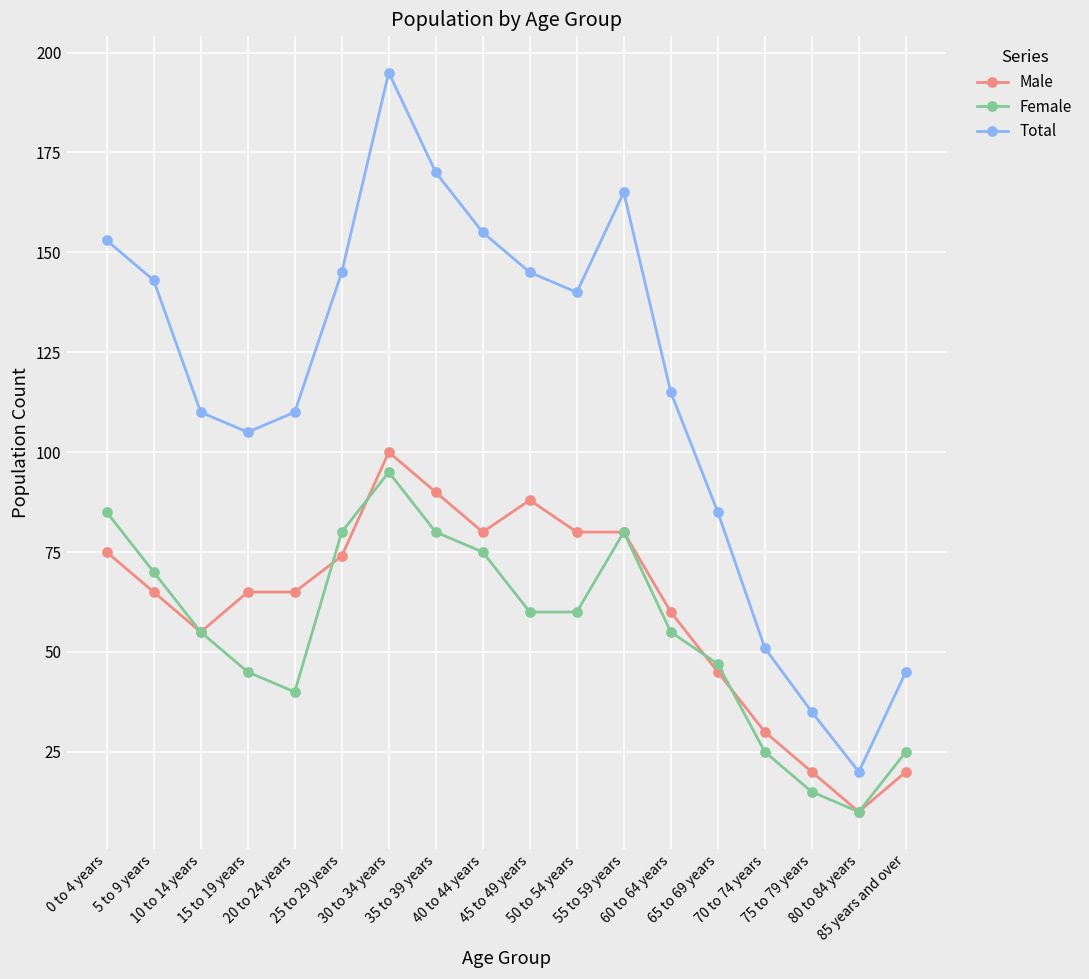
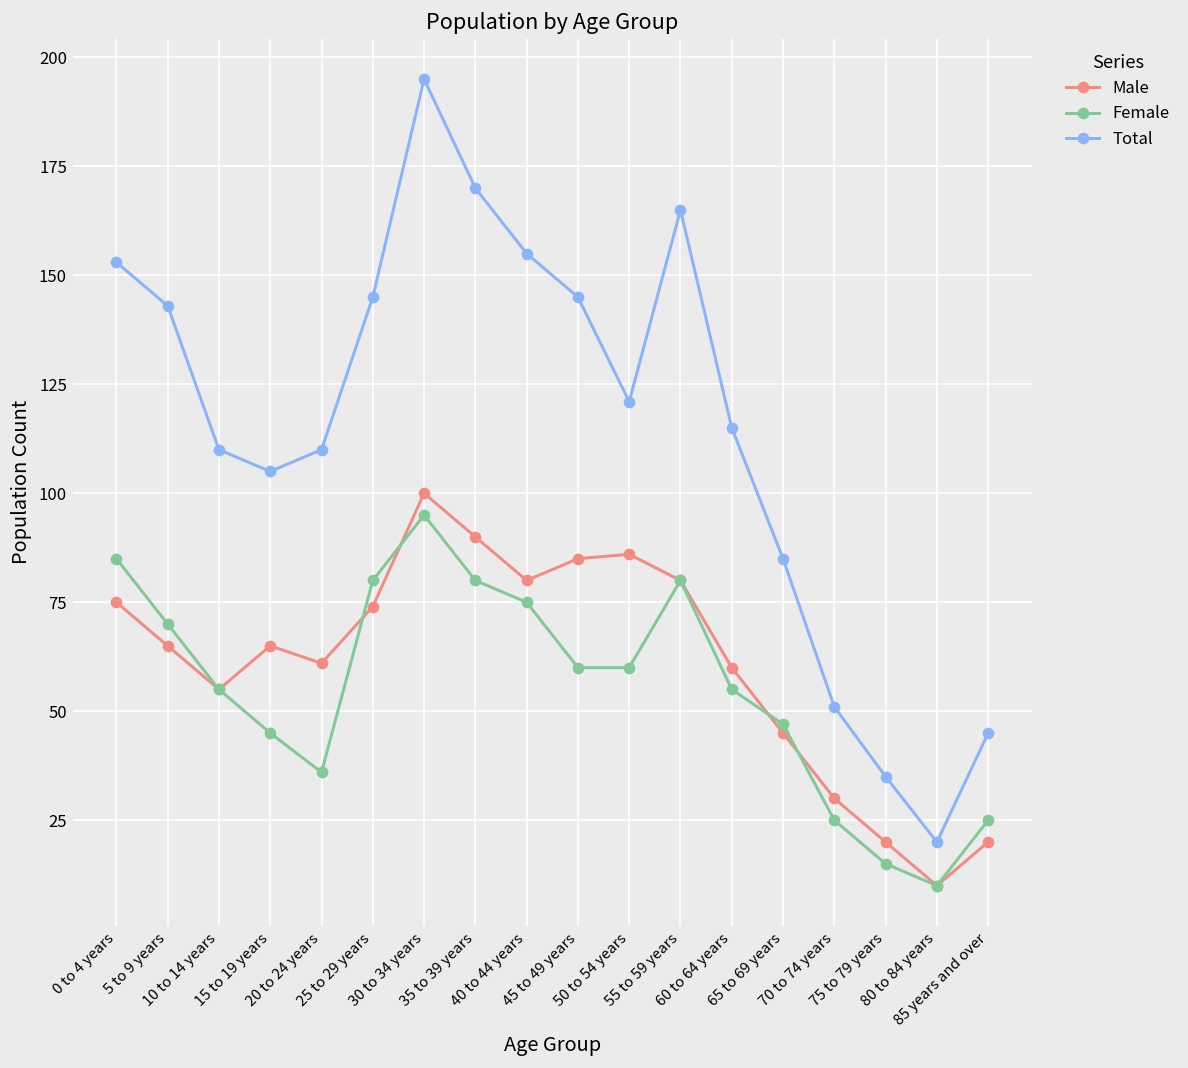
Male, 20 to 24 years: 65 -> 61
Female, 20 to 24 years: 40 -> 36
Male, 45 to 49 years: 88 -> 85
Male, 50 to 54 years: 80 -> 86
Total, 50 to 54 years: 140 -> 121
